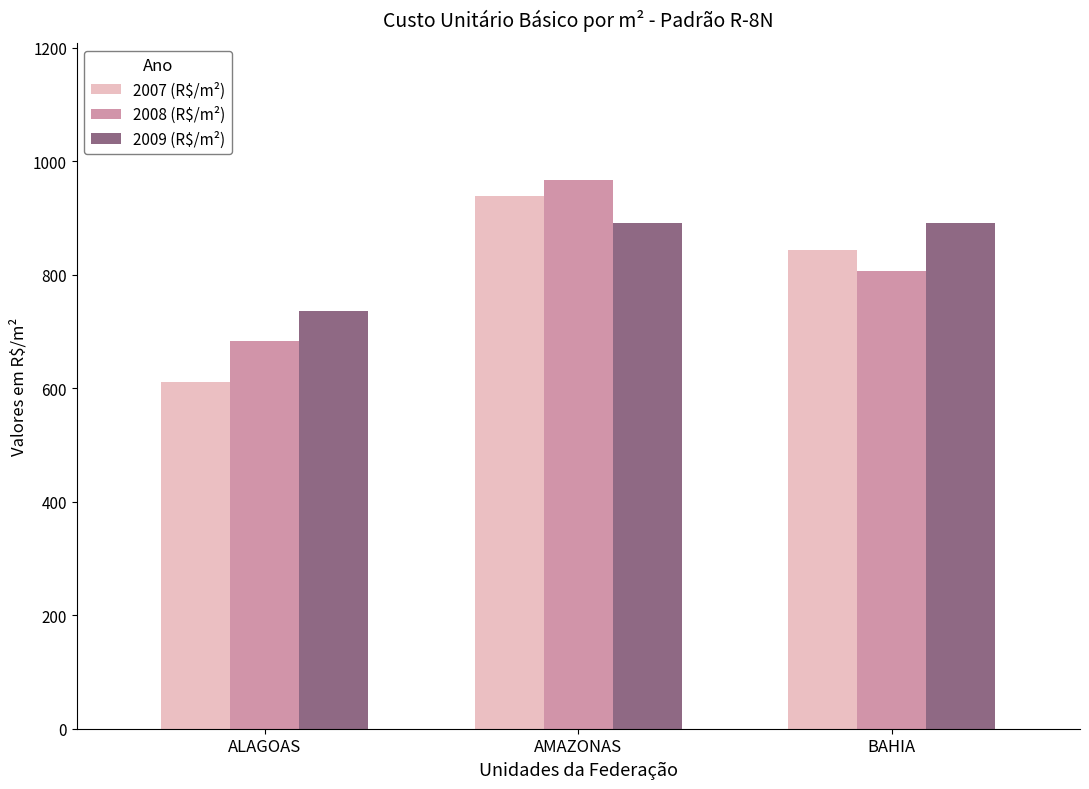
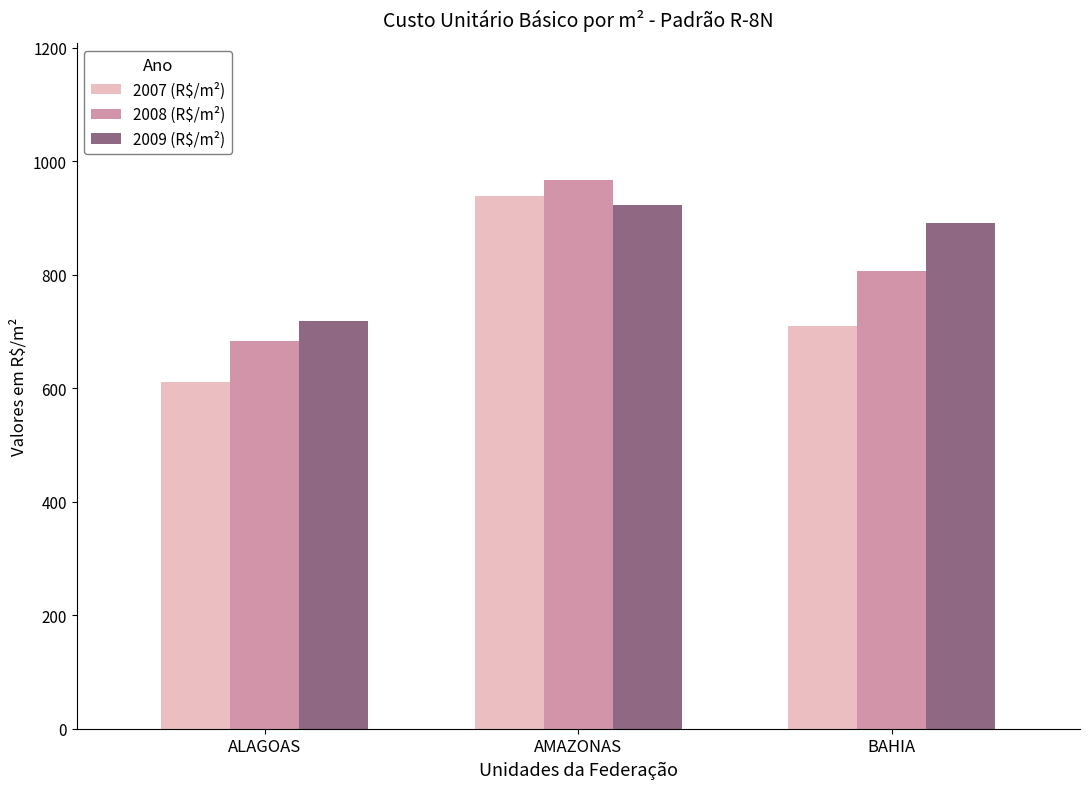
2009 (R$/m²), ALAGOAS: 740 -> 720
2009 (R$/m²), AMAZONAS: 890 -> 920
2007 (R$/m²), BAHIA: 840 -> 710
